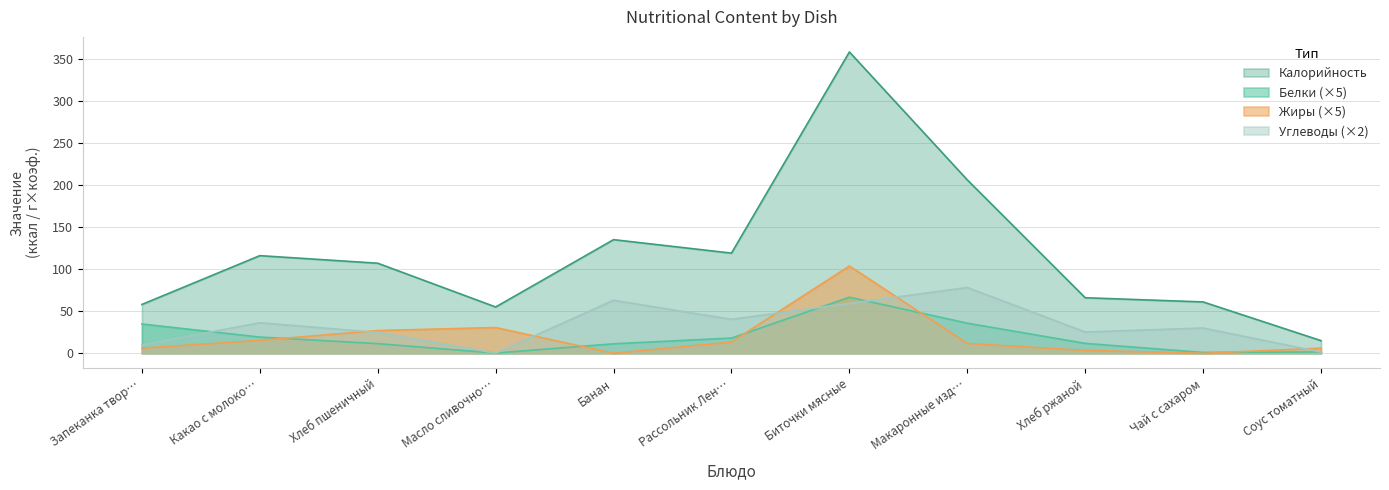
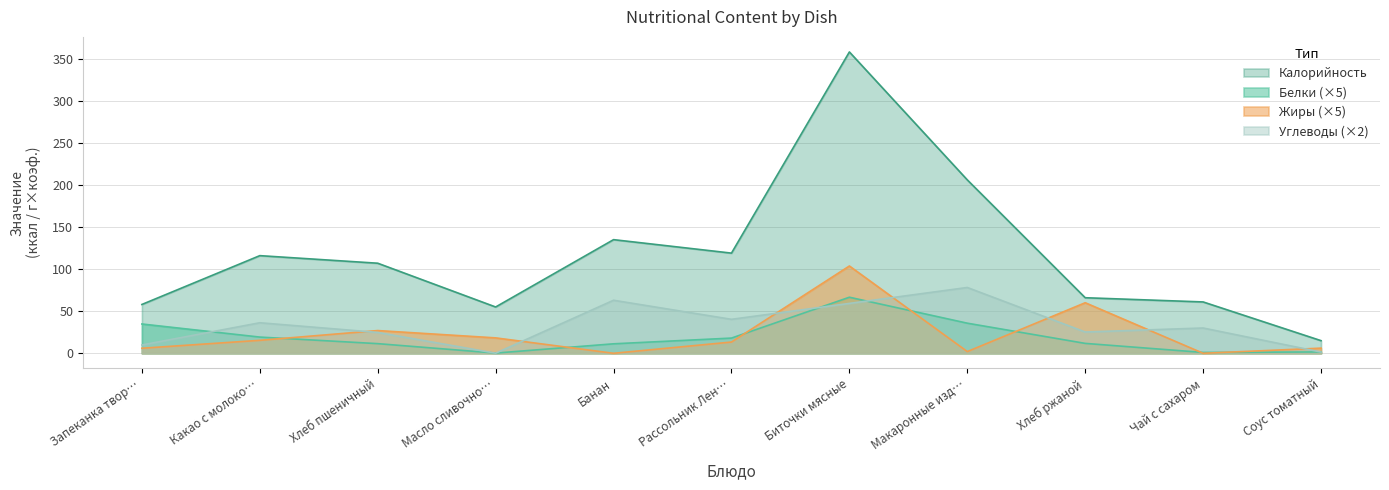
Жиры (×5), Масло сливочно…: 30 -> 20
Жиры (×5), Макаронные изд…: 10 -> 0
Жиры (×5), Хлеб ржаной: 0 -> 60
